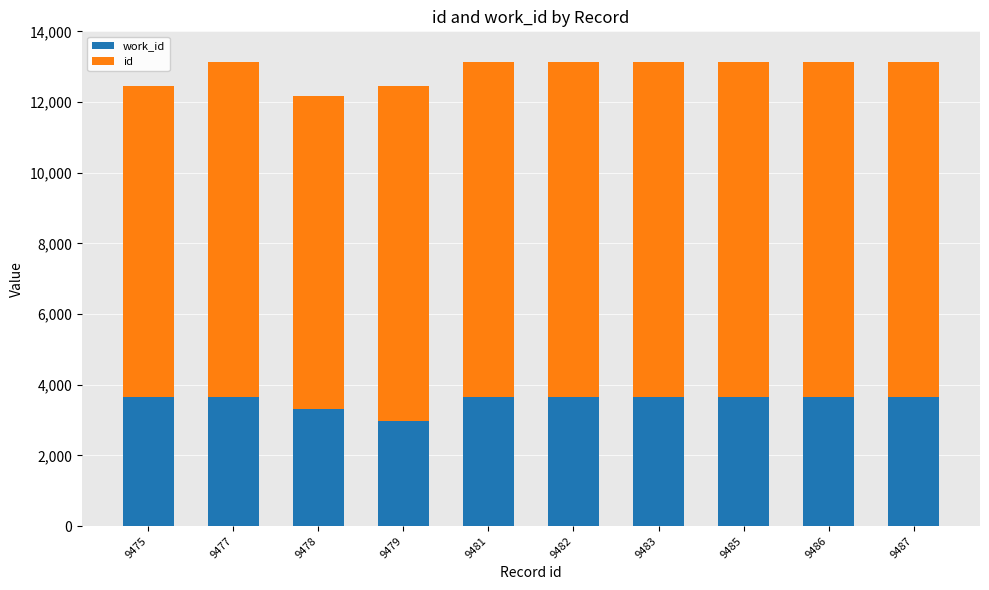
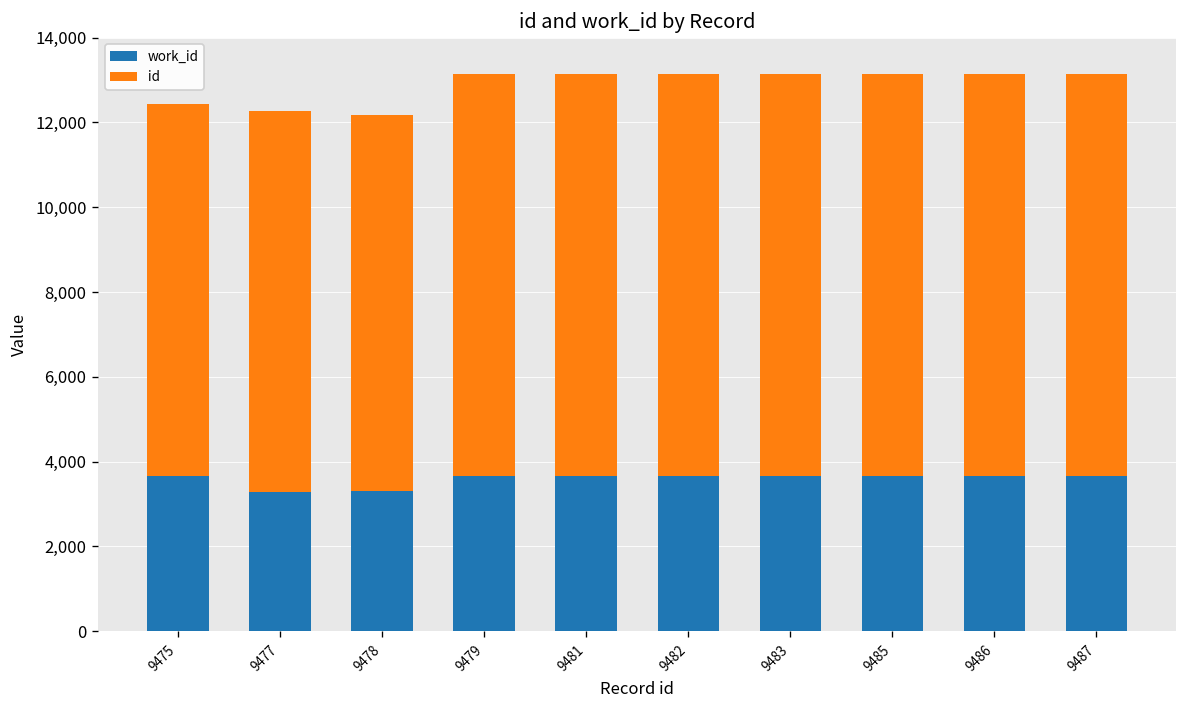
work_id, 9477: 3,700 -> 3,300
id, 9477: 9,500 -> 9,000
work_id, 9479: 3,000 -> 3,700
